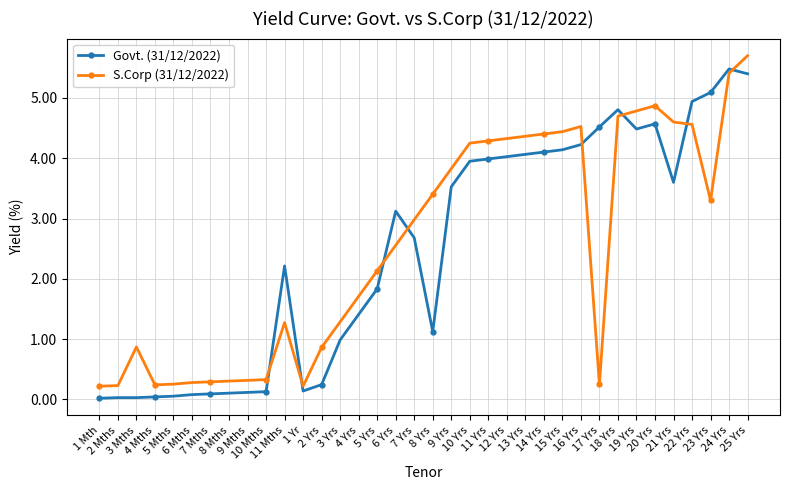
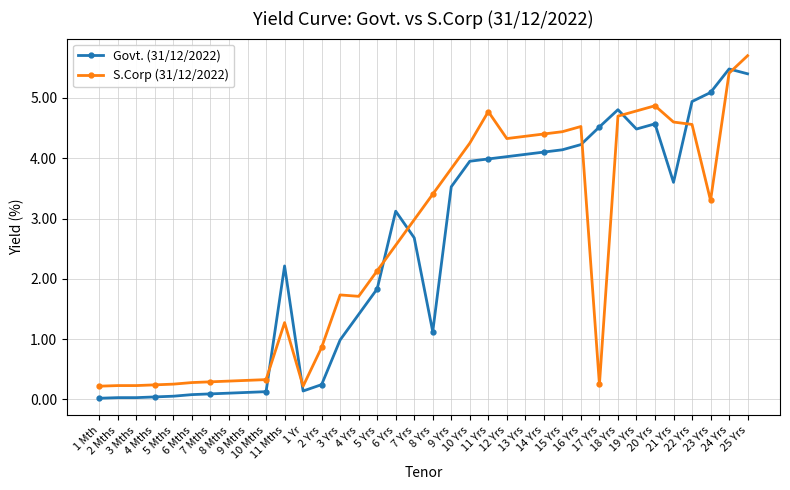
S.Corp (31/12/2022), 3 Mths: 0.9 -> 0.2
S.Corp (31/12/2022), 3 Yrs: 1.3 -> 1.7
S.Corp (31/12/2022), 11 Yrs: 4.3 -> 4.8
